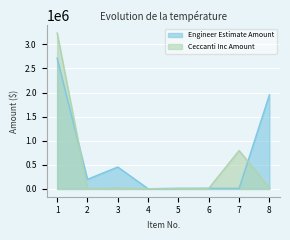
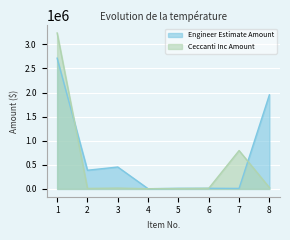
Engineer Estimate Amount, 2: 200000 -> 400000
